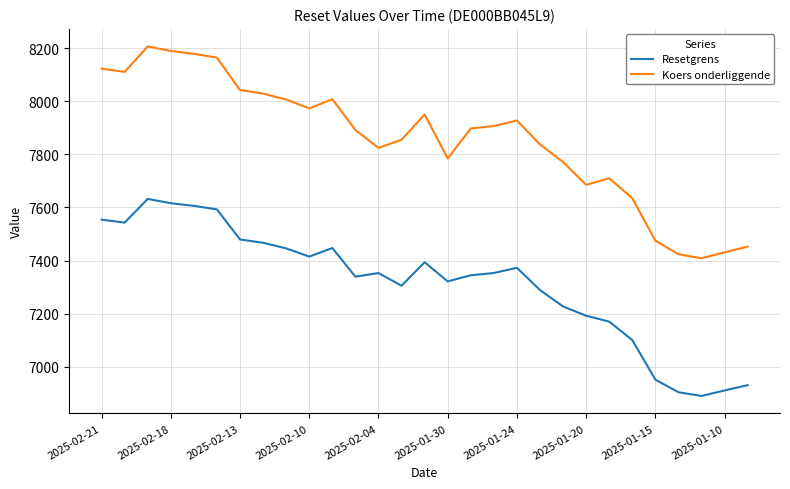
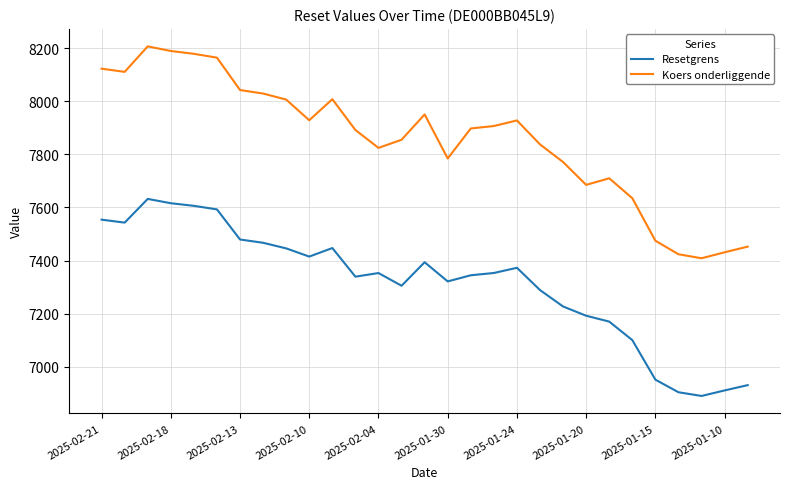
Koers onderliggende, 2025-02-10: 7970 -> 7930
